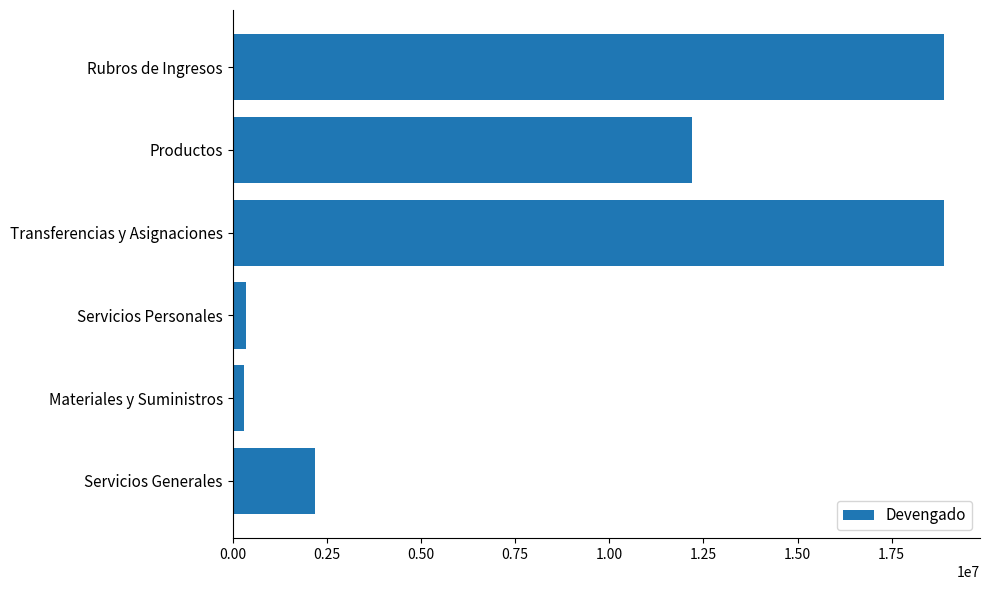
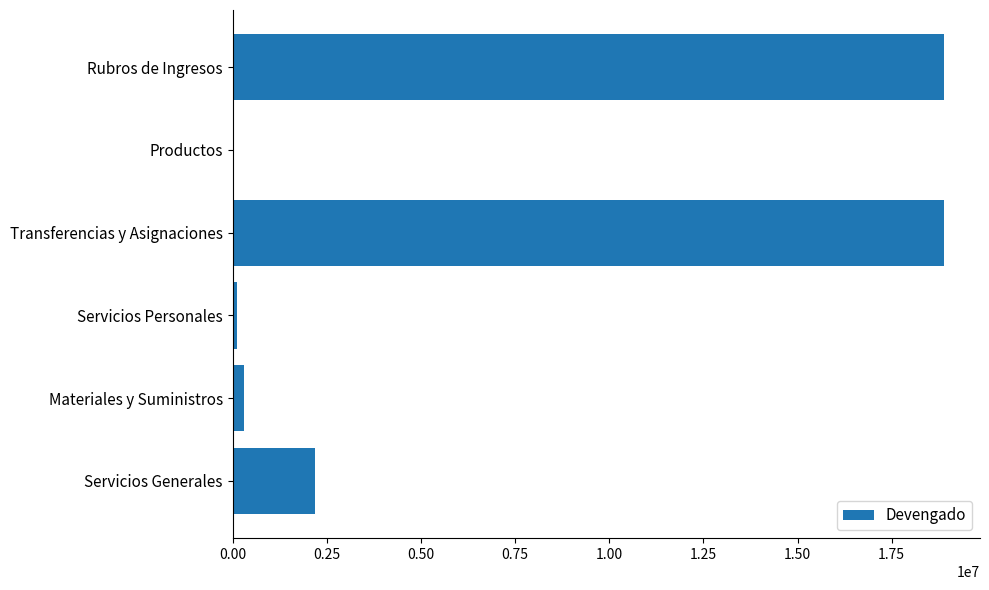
Productos: 12200000 -> 0
Servicios Personales: 400000 -> 100000
